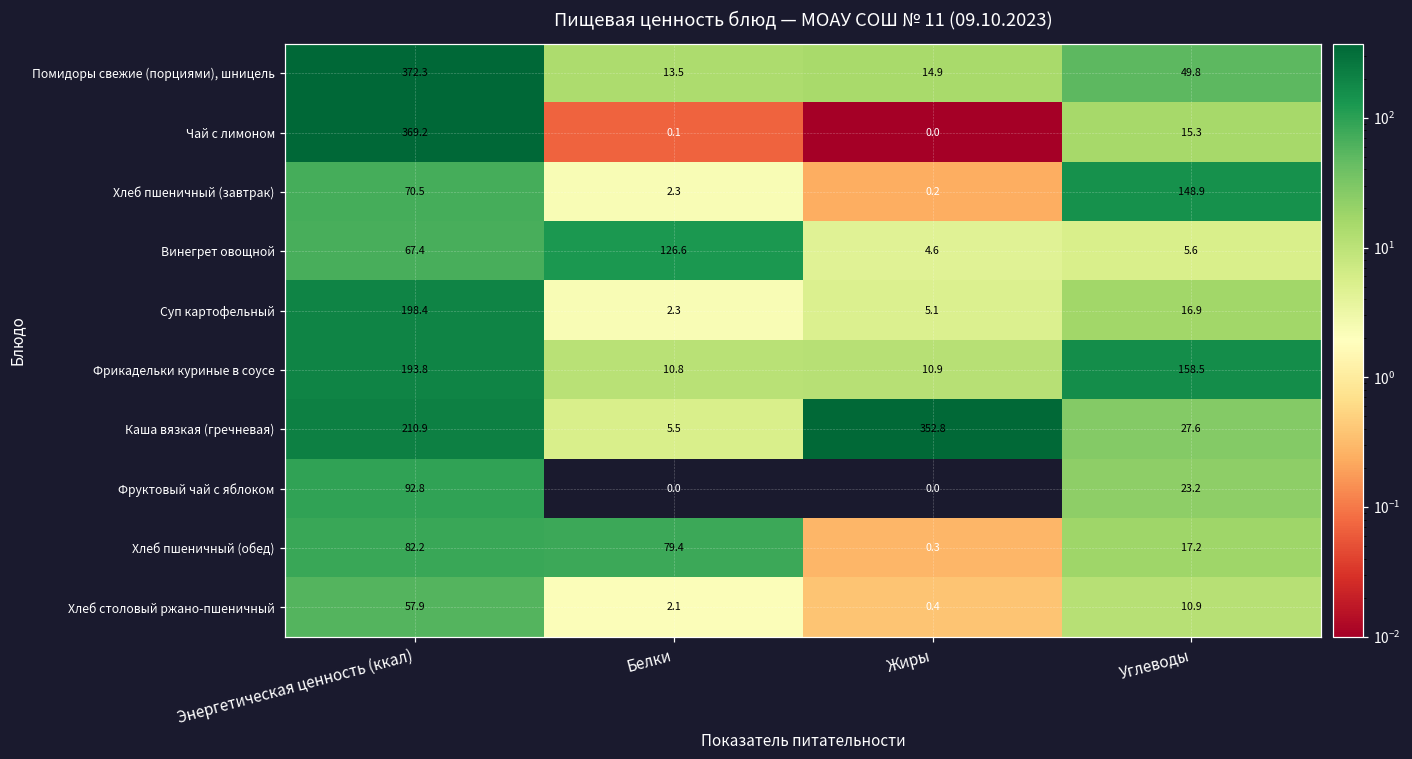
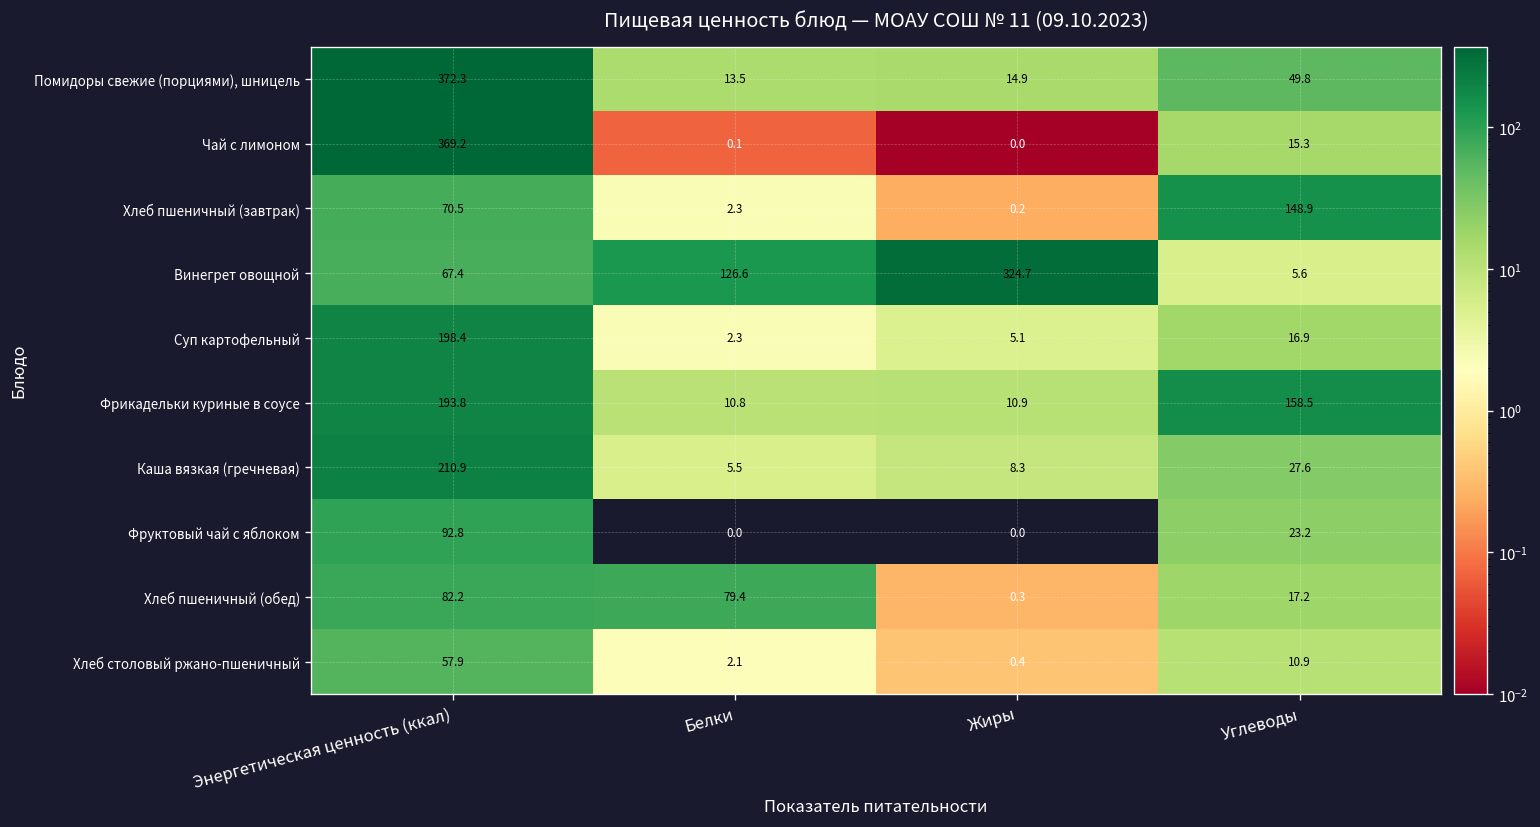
Винегрет овощной, Жиры: 4.6 -> 324.7
Каша вязкая (гречневая), Жиры: 352.8 -> 8.3
